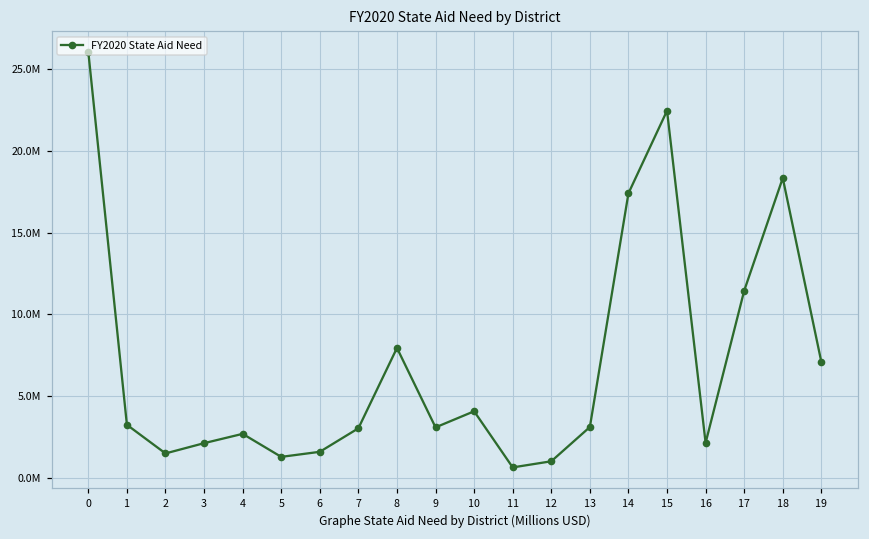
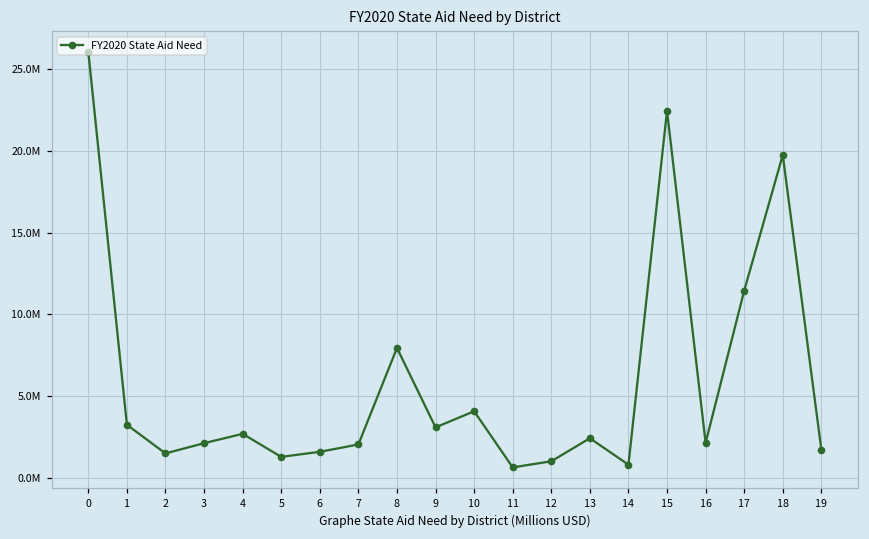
7: 3000000 -> 2000000
13: 3100000 -> 2400000
14: 17400000 -> 800000
18: 18400000 -> 19800000
19: 7100000 -> 1700000
